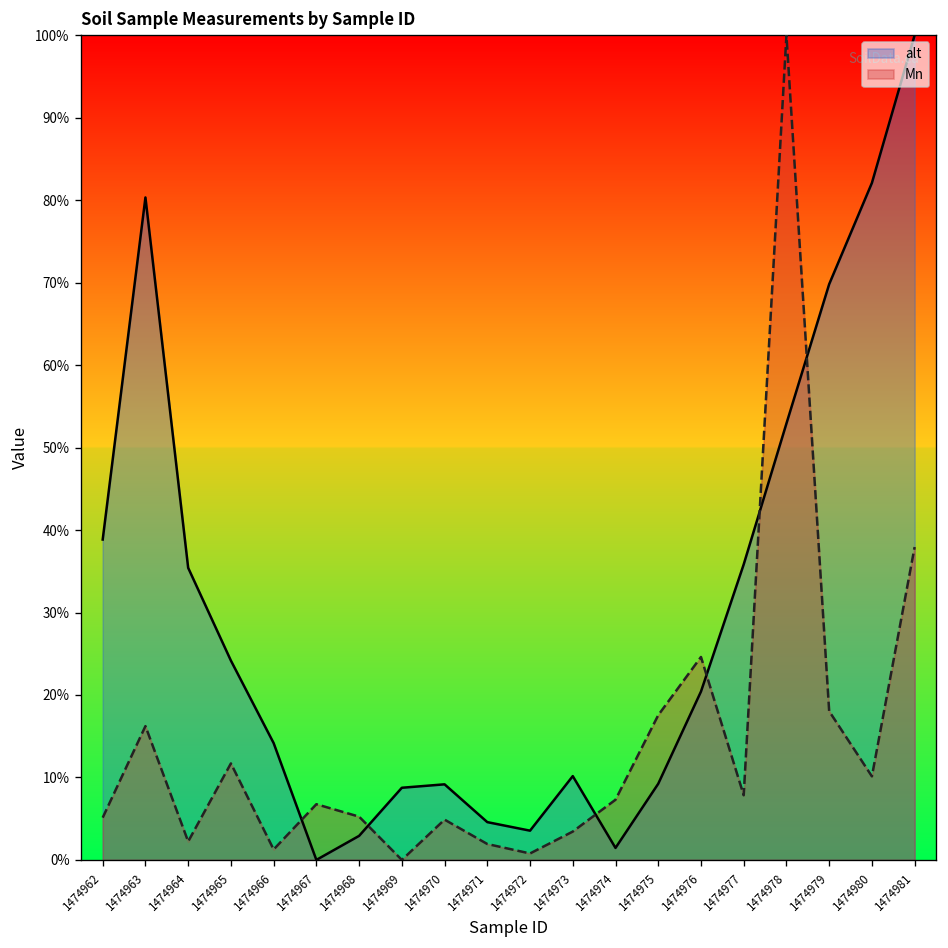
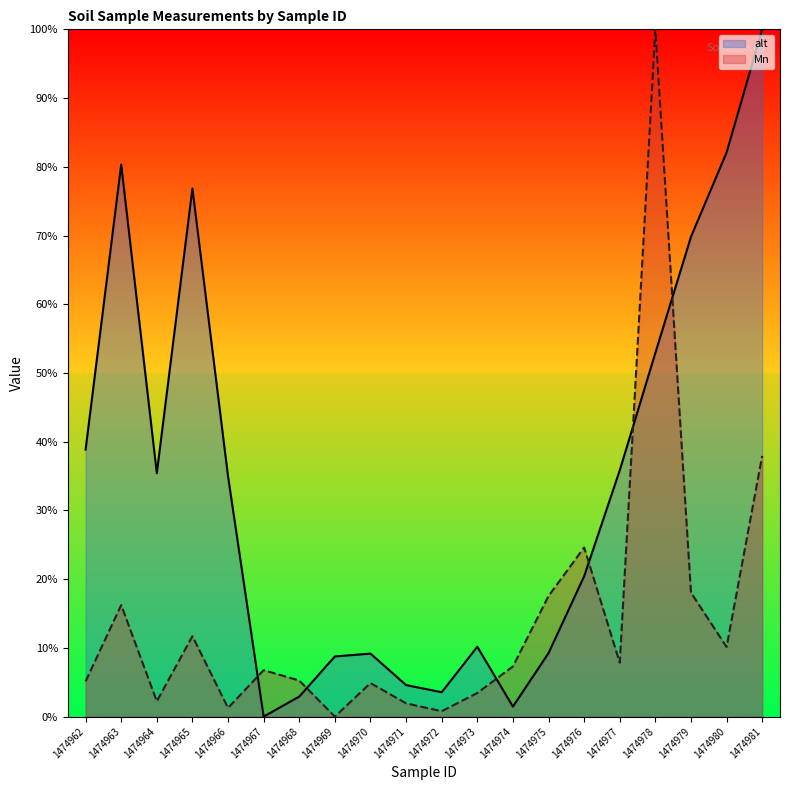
alt, 1474965: 24% -> 77%
alt, 1474966: 14% -> 35%
